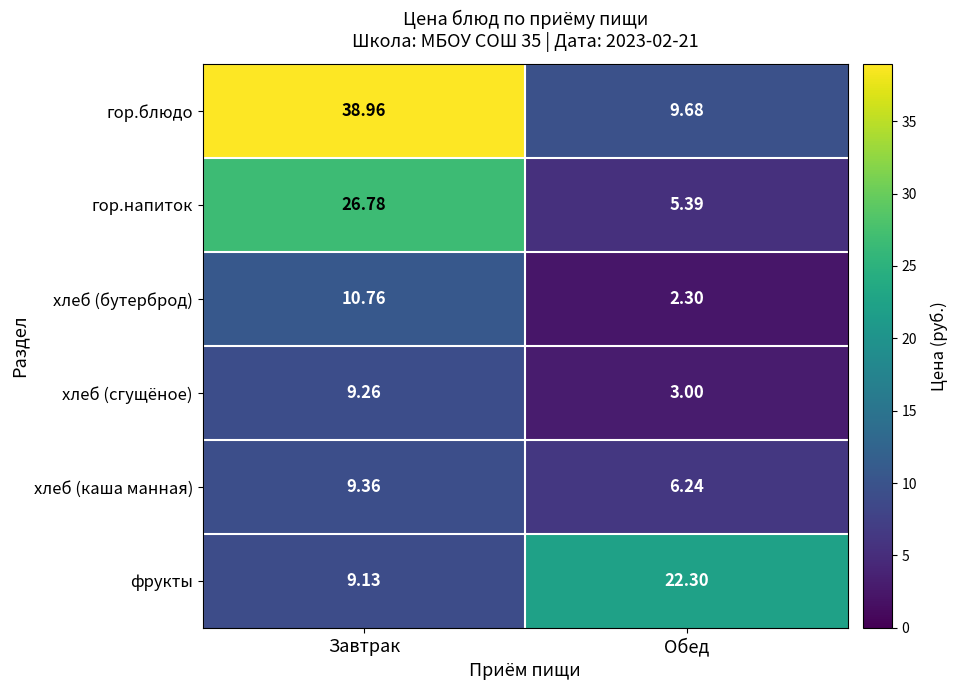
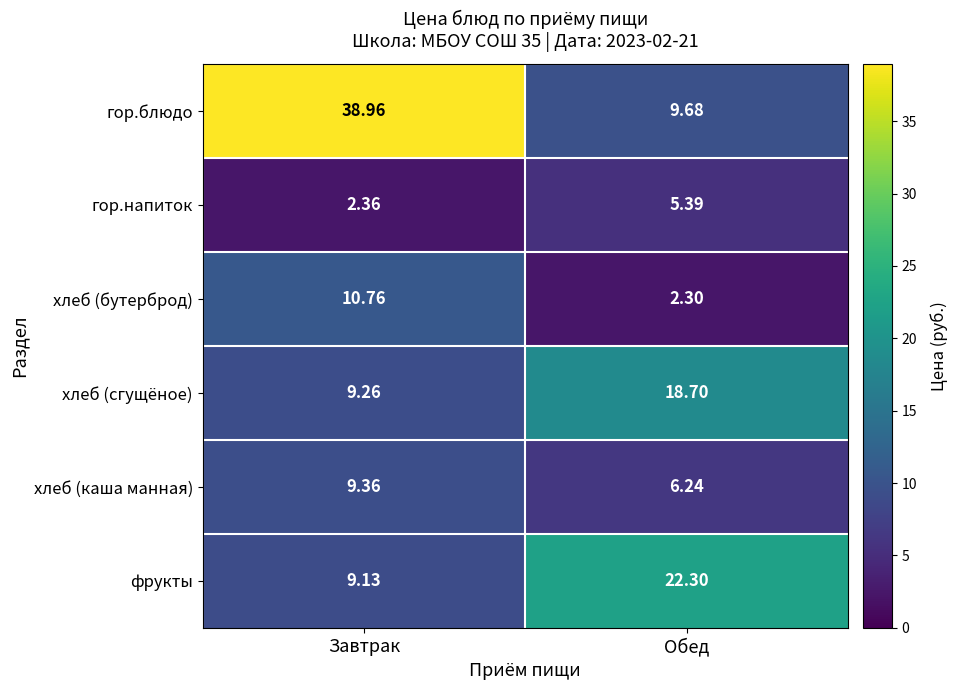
гор.напиток, Завтрак: 26.78 -> 2.36
хлеб (сгущёное), Обед: 3.00 -> 18.70
